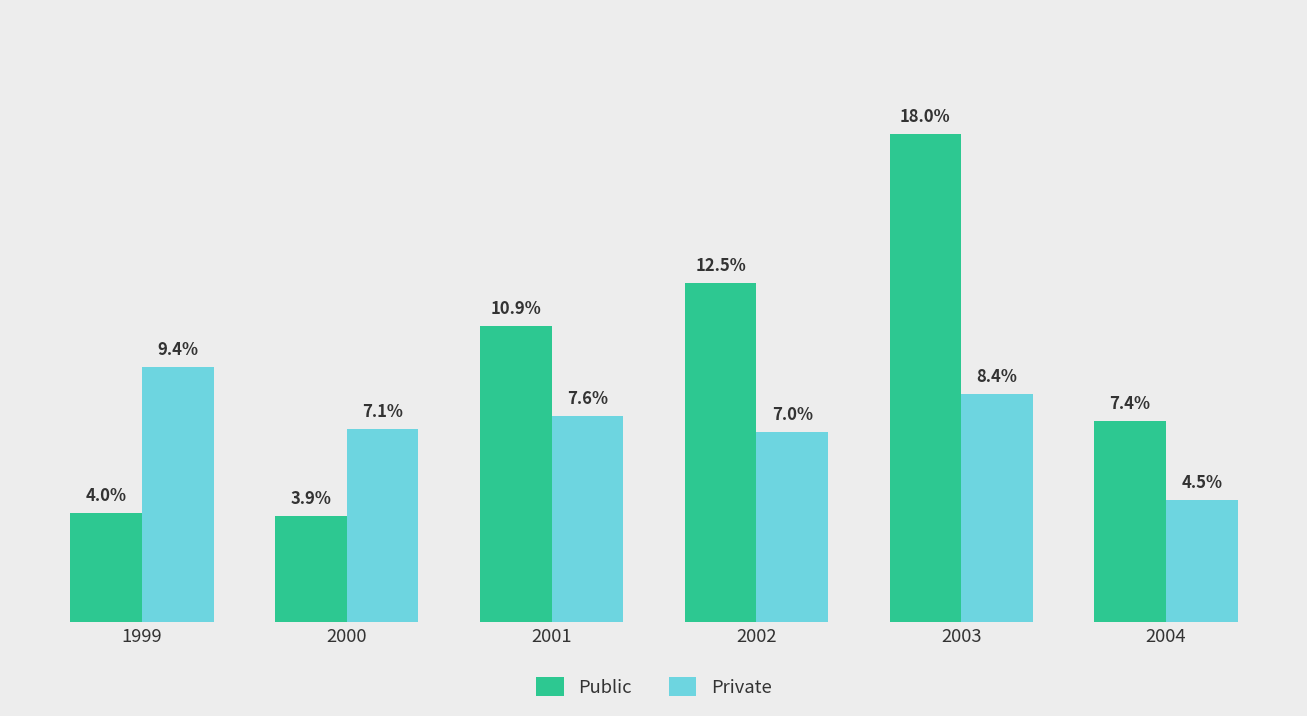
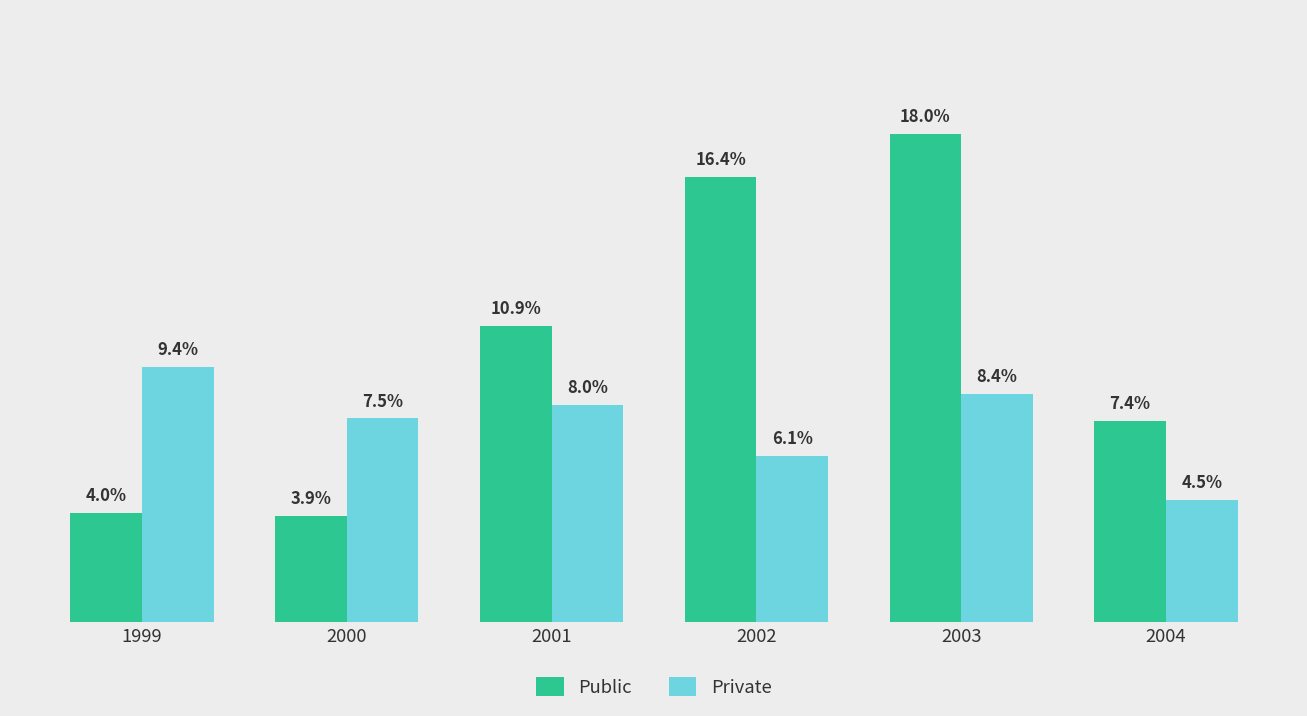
Private, 2000: 7.1% -> 7.5%
Private, 2001: 7.6% -> 8.0%
Public, 2002: 12.5% -> 16.4%
Private, 2002: 7.0% -> 6.1%
